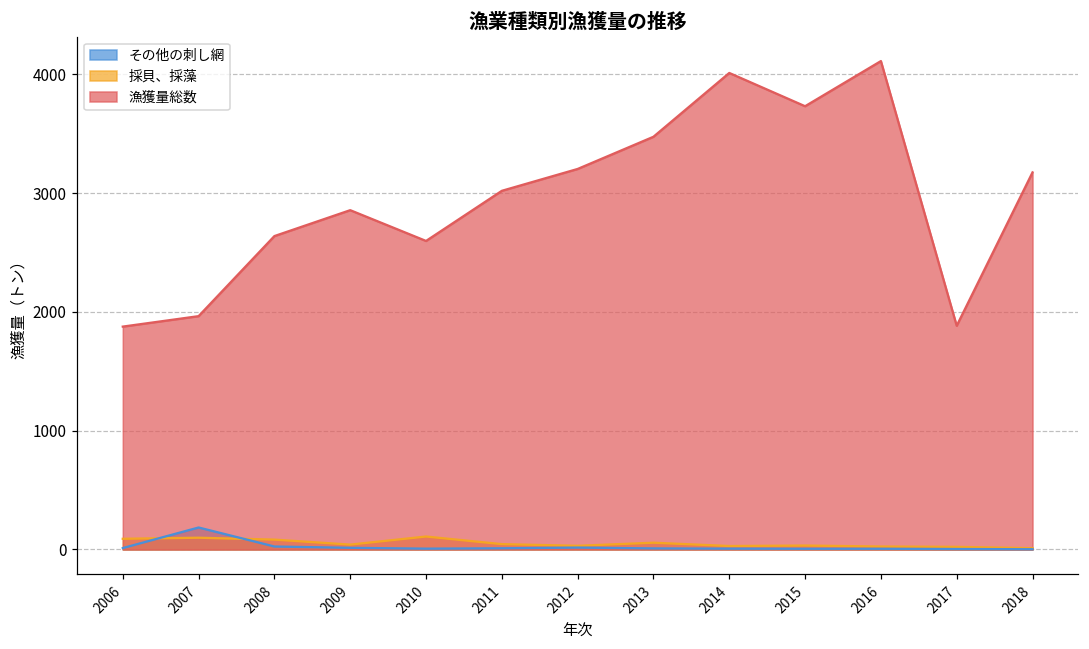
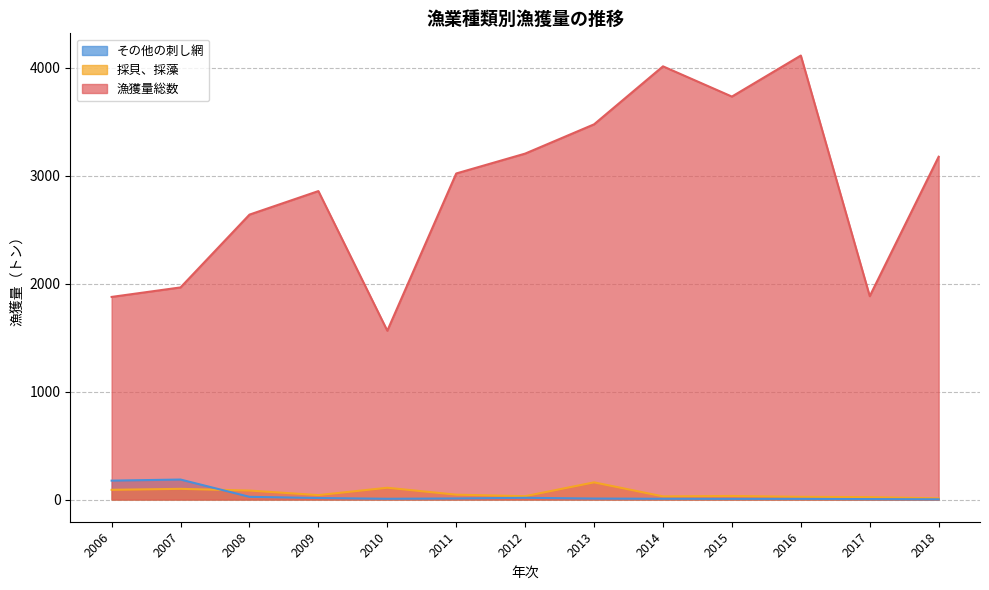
その他の刺し網, 2006: 10 -> 180
漁獲量総数, 2010: 2600 -> 1560
採貝、採藻, 2013: 60 -> 160
